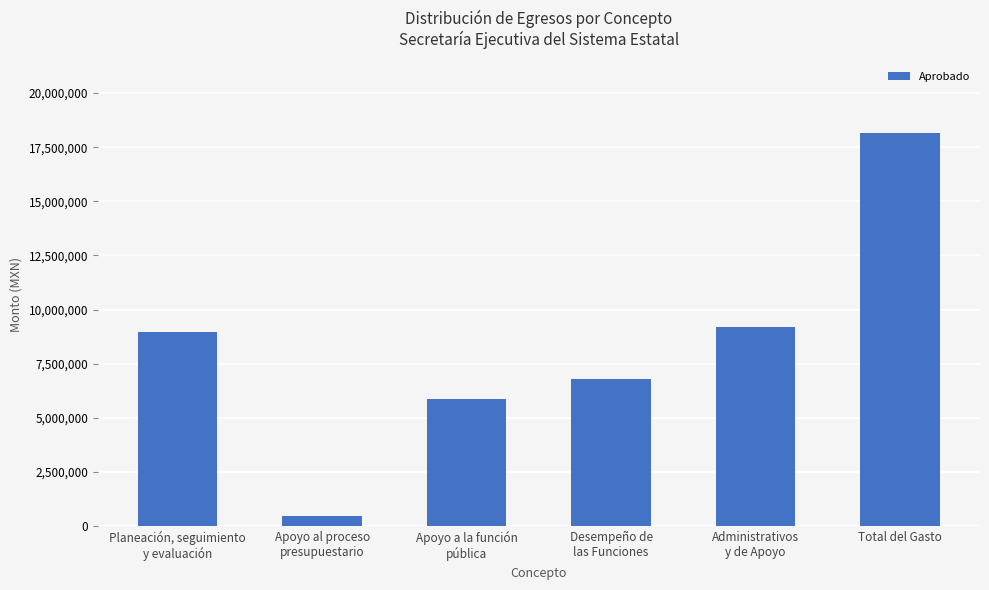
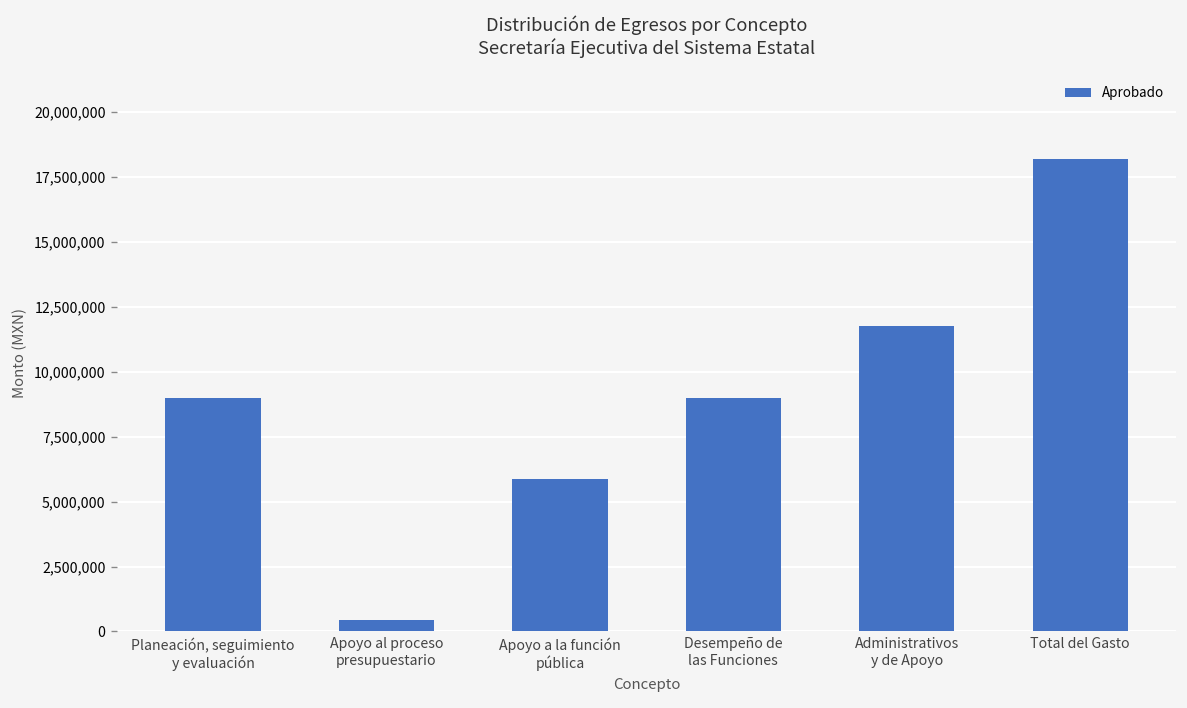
Desempeño de las Funciones: 6,800,000 -> 9,000,000
Administrativos y de Apoyo: 9,200,000 -> 11,800,000
